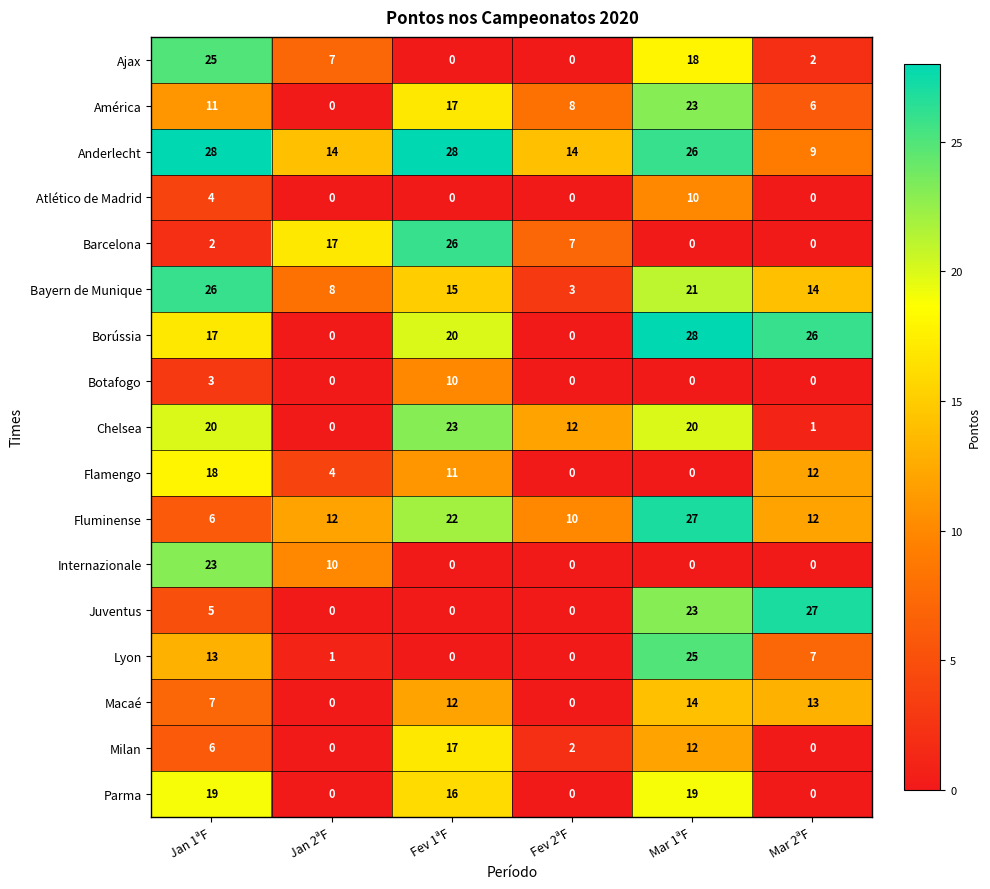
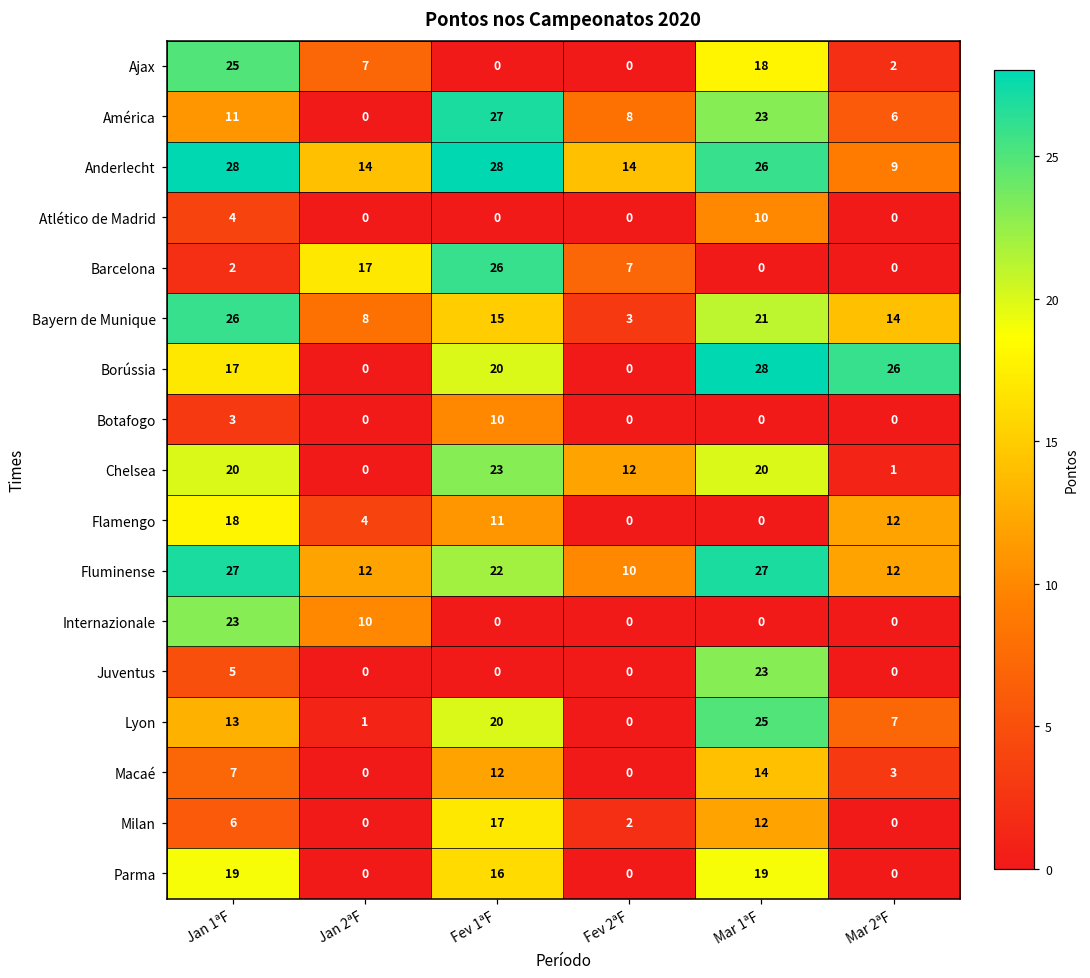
América, Fev 1ªF: 17 -> 27
Fluminense, Jan 1ªF: 6 -> 27
Juventus, Mar 2ªF: 27 -> 0
Lyon, Fev 1ªF: 0 -> 20
Macaé, Mar 2ªF: 13 -> 3
